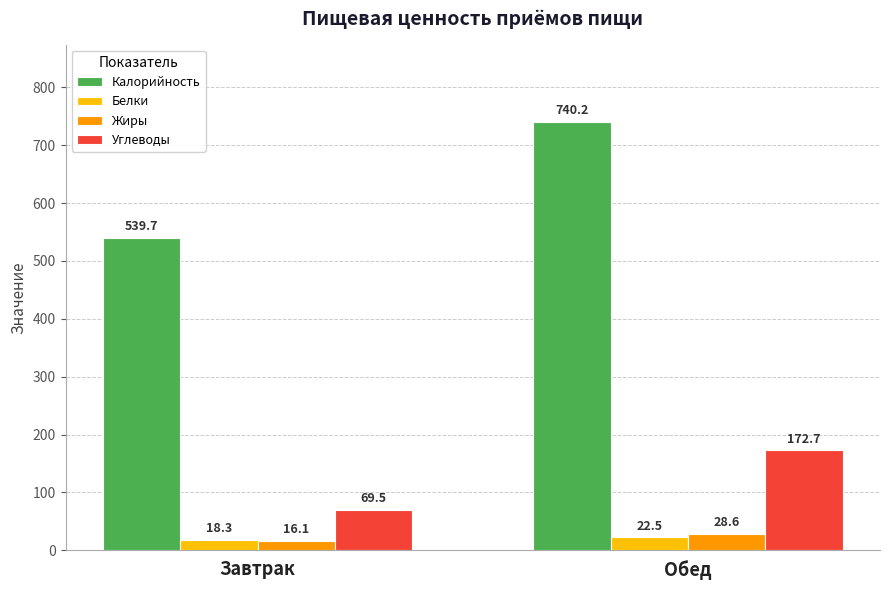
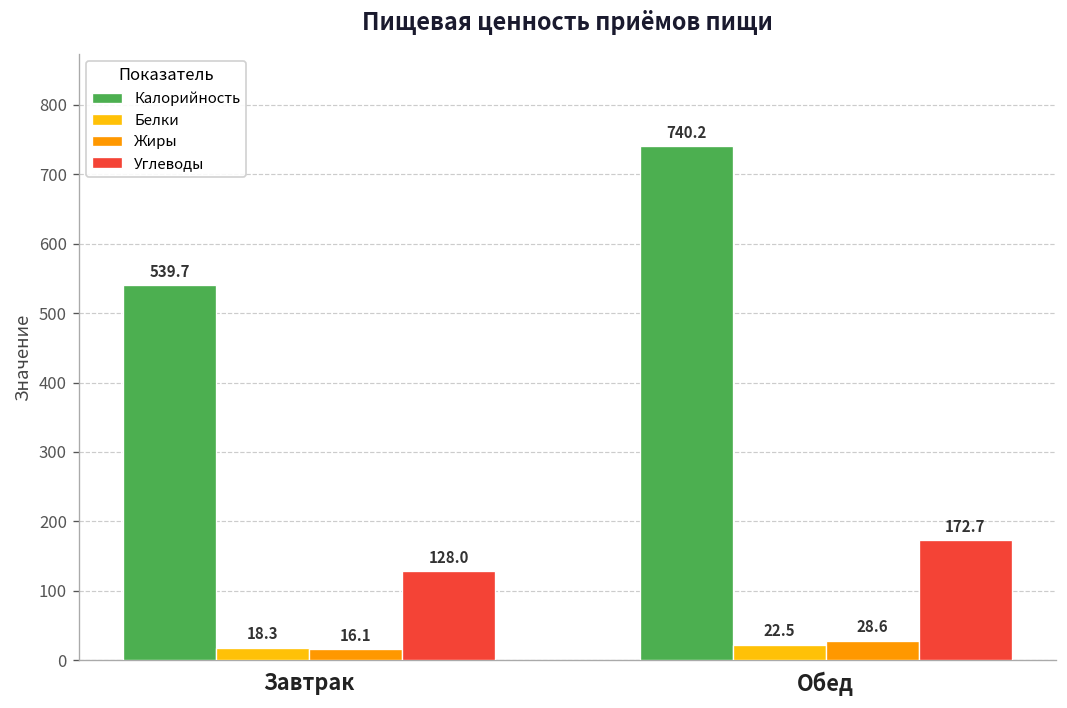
Углеводы, Завтрак: 69.5 -> 128.0
